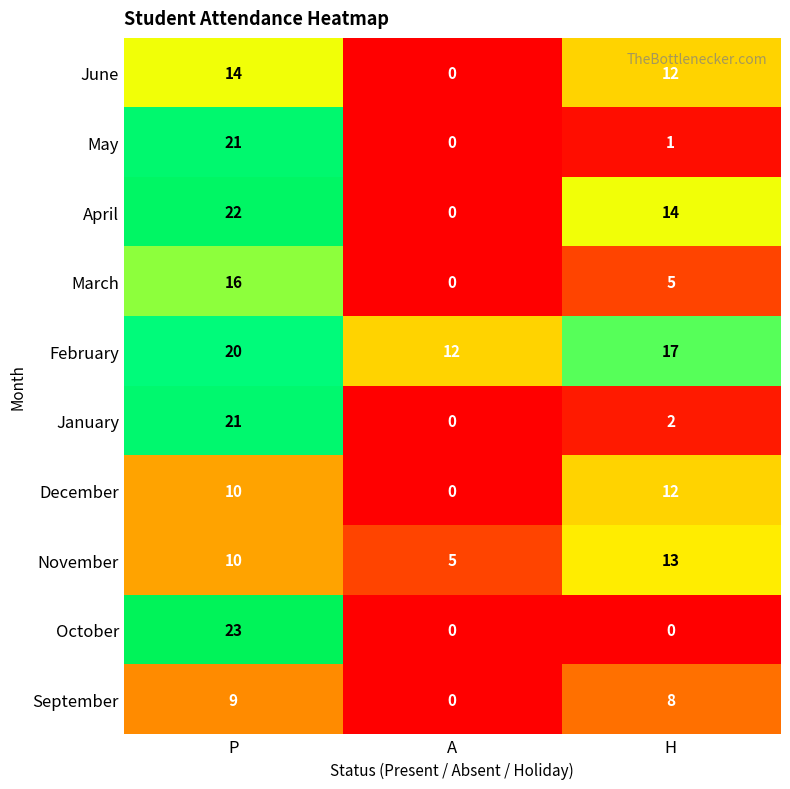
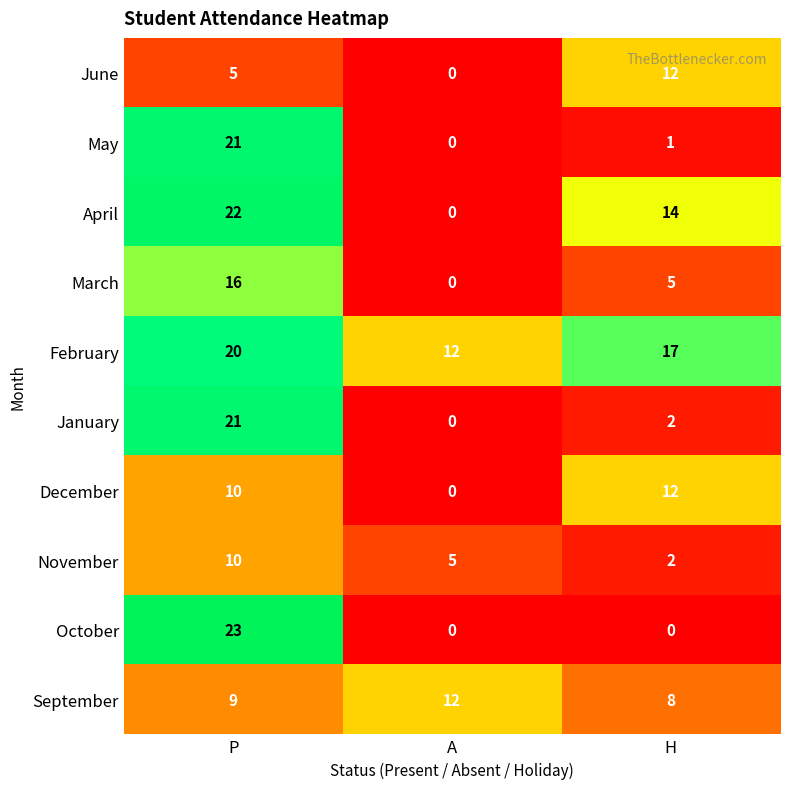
June, P: 14 -> 5
November, H: 13 -> 2
September, A: 0 -> 12
